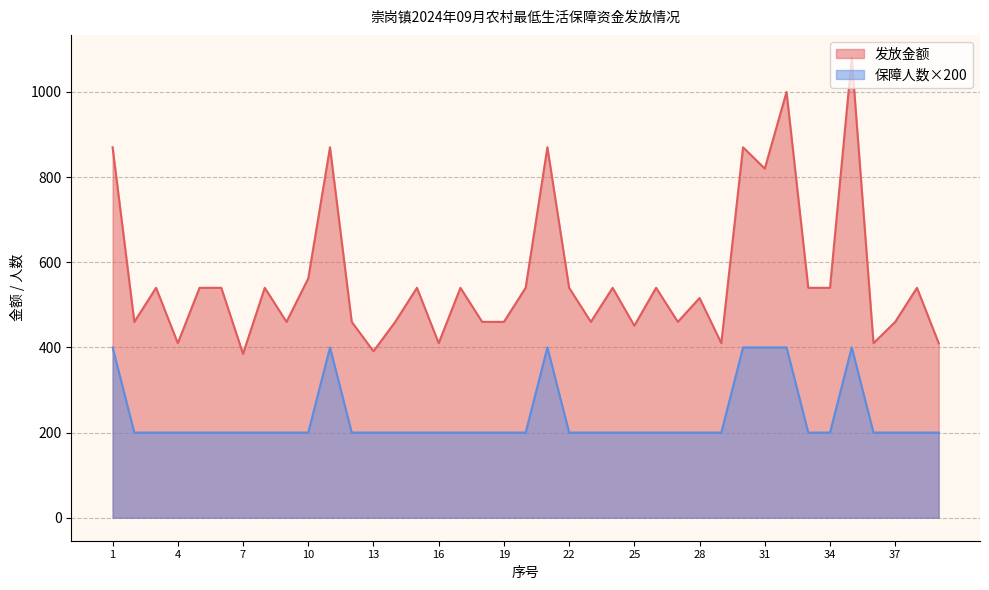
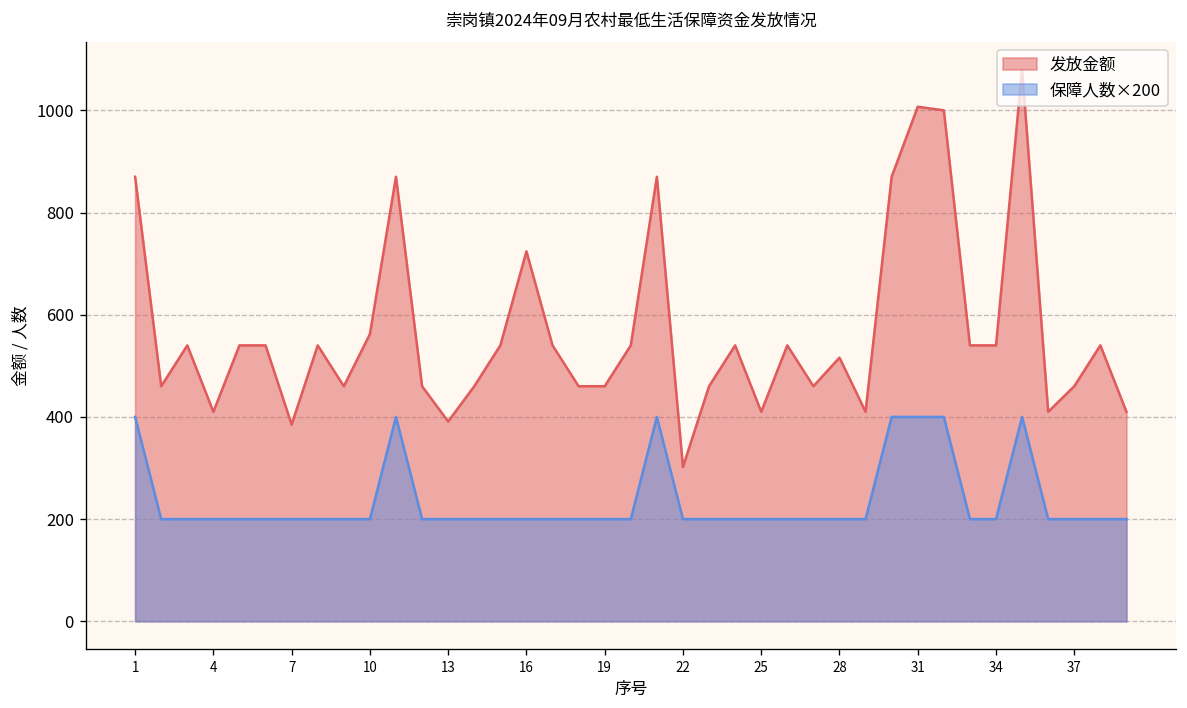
发放金额, 16: 410 -> 720
发放金额, 22: 540 -> 300
发放金额, 25: 450 -> 410
发放金额, 31: 820 -> 1010
